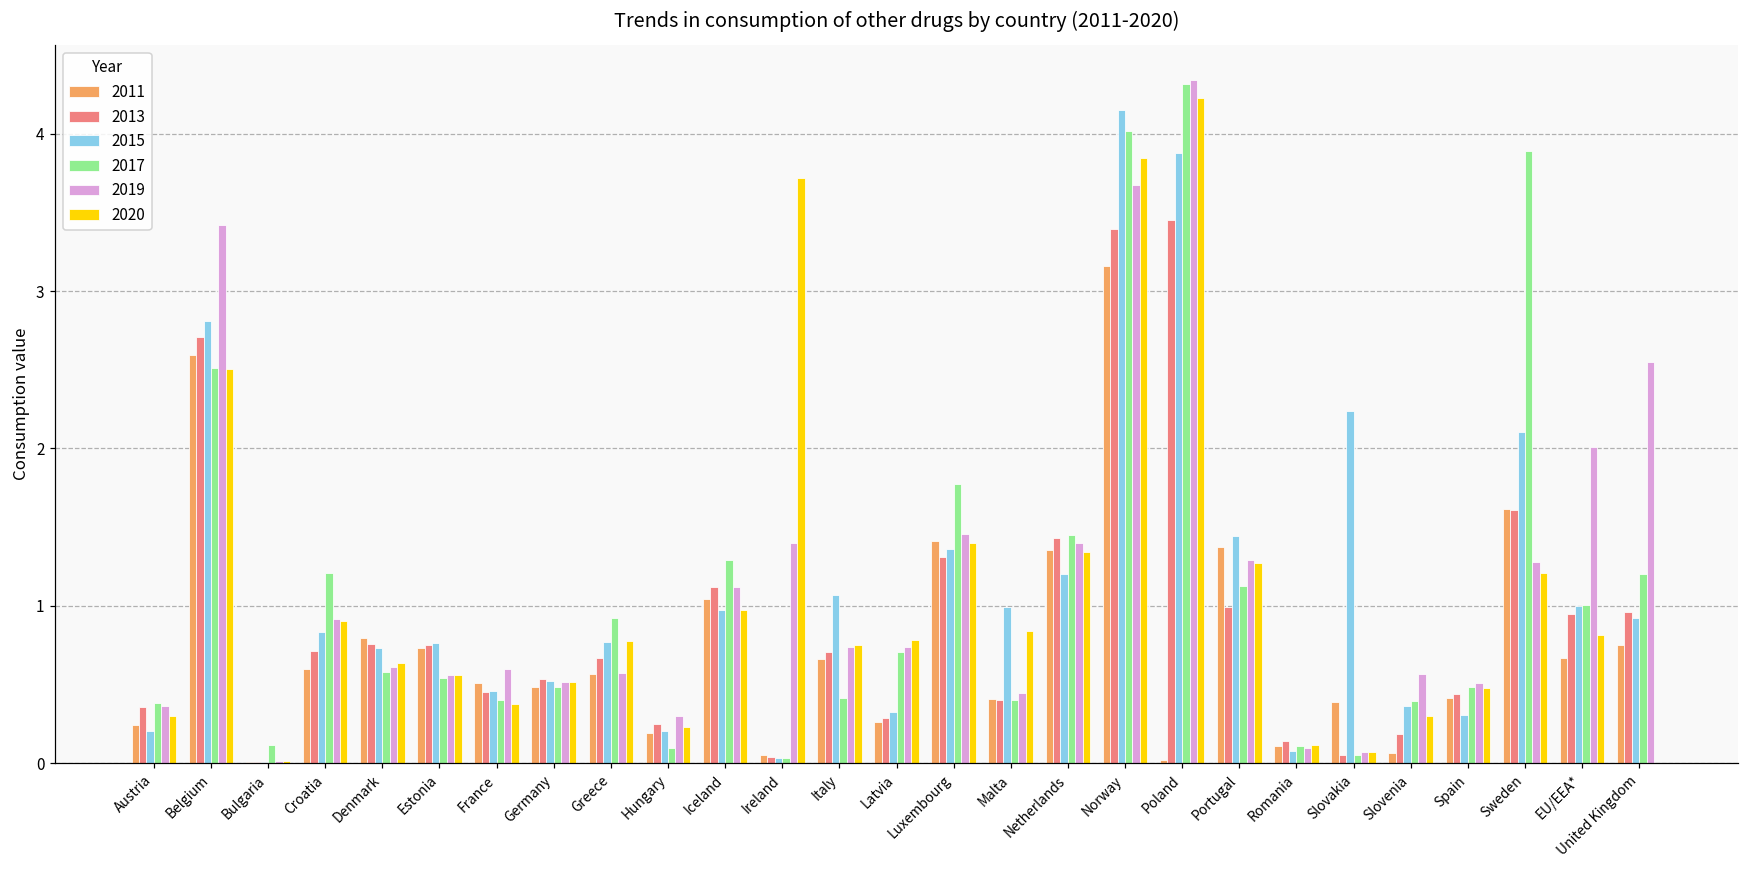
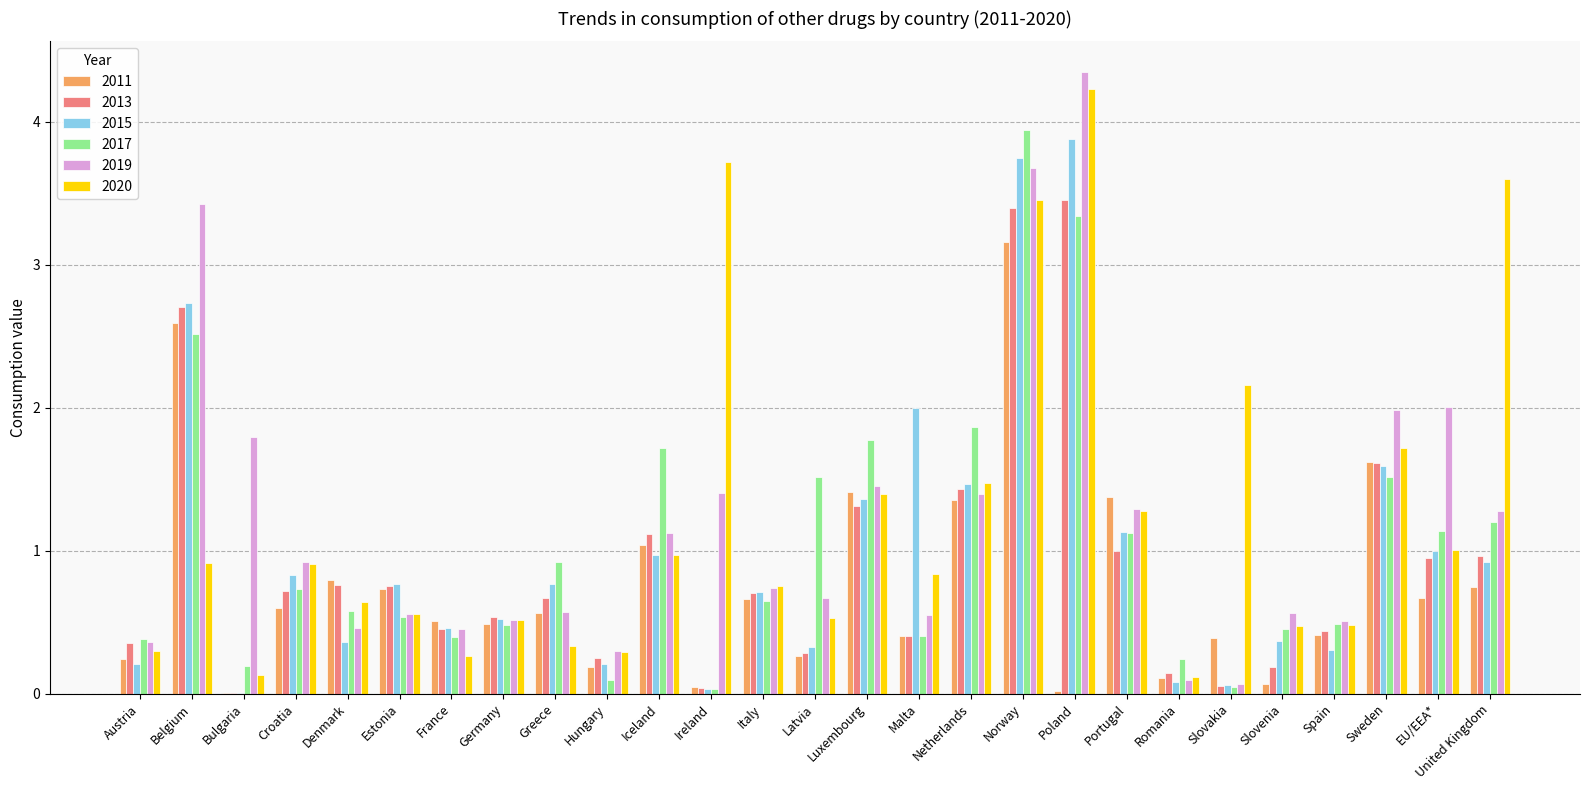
2015, Belgium: 2.81 -> 2.73
2020, Belgium: 2.50 -> 0.92
2017, Bulgaria: 0.11 -> 0.19
2019, Bulgaria: 0.01 -> 1.80
2020, Bulgaria: 0.01 -> 0.13
2017, Croatia: 1.21 -> 0.73
2015, Denmark: 0.73 -> 0.36
2019, Denmark: 0.61 -> 0.46
2019, France: 0.60 -> 0.45
2020, France: 0.38 -> 0.26
2020, Greece: 0.77 -> 0.34
2020, Hungary: 0.23 -> 0.29
2017, Iceland: 1.29 -> 1.72
2015, Italy: 1.07 -> 0.71
2017, Italy: 0.42 -> 0.65
2017, Latvia: 0.71 -> 1.52
2019, Latvia: 0.74 -> 0.67
2020, Latvia: 0.78 -> 0.53
2015, Malta: 0.99 -> 2.00
2019, Malta: 0.45 -> 0.55
2015, Netherlands: 1.20 -> 1.47
2017, Netherlands: 1.45 -> 1.86
2020, Netherlands: 1.34 -> 1.47
2015, Norway: 4.15 -> 3.74
2017, Norway: 4.02 -> 3.95
2020, Norway: 3.85 -> 3.45
2017, Poland: 4.32 -> 3.34
2015, Portugal: 1.44 -> 1.13
2017, Romania: 0.11 -> 0.24
2015, Slovakia: 2.24 -> 0.06
2020, Slovakia: 0.07 -> 2.16
2017, Slovenia: 0.40 -> 0.46
2020, Slovenia: 0.30 -> 0.47
2015, Sweden: 2.10 -> 1.59
2017, Sweden: 3.89 -> 1.52
2019, Sweden: 1.28 -> 1.98
2020, Sweden: 1.21 -> 1.72
2017, EU/EEA*: 1.01 -> 1.14
2020, EU/EEA*: 0.81 -> 1.01
2019, United Kingdom: 2.55 -> 1.28
2020, United Kingdom: 0.0 -> 3.6
